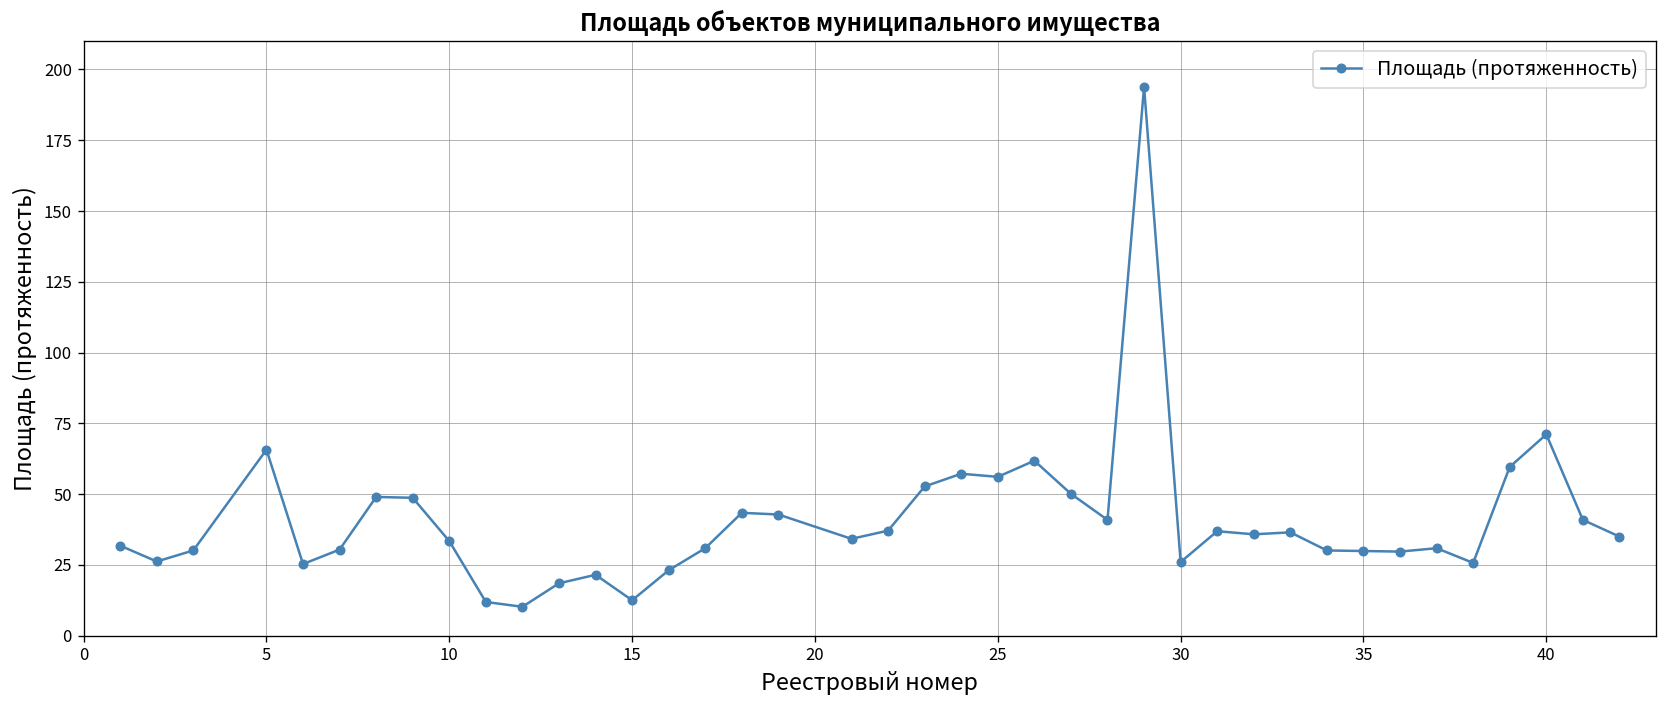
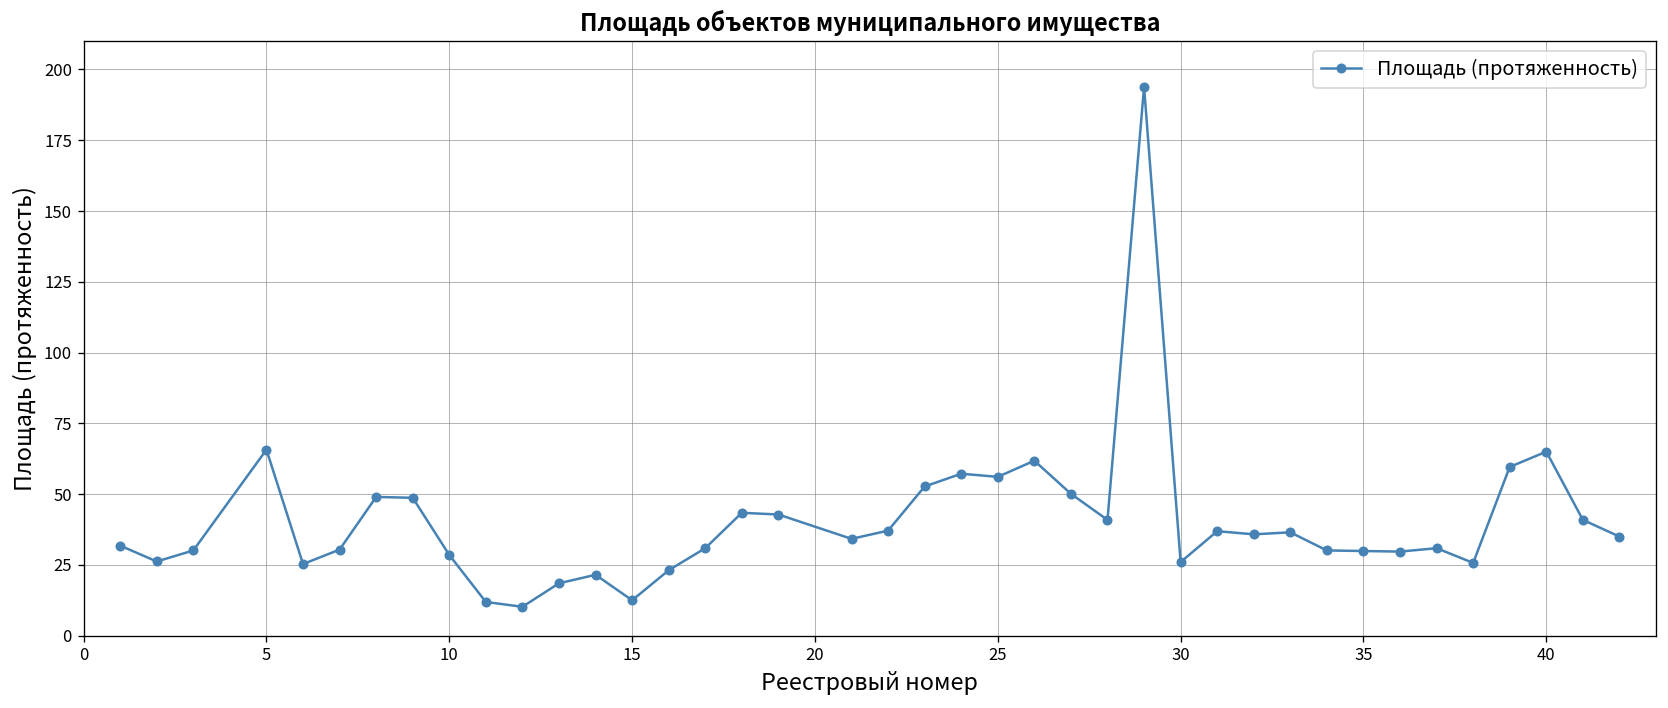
10: 33 -> 29
40: 71 -> 65
